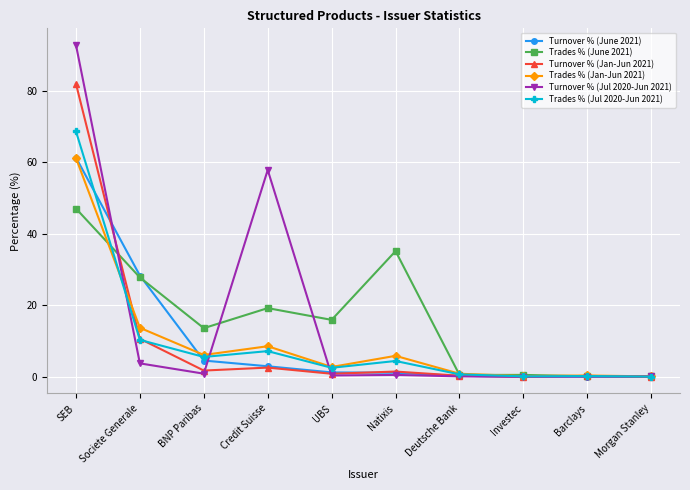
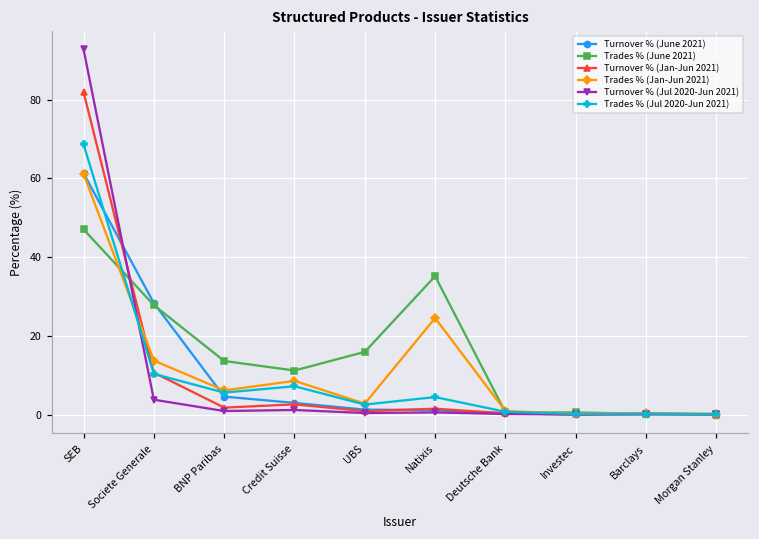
Trades % (June 2021), Credit Suisse: 19 -> 11
Turnover % (Jul 2020-Jun 2021), Credit Suisse: 58 -> 1
Trades % (Jan-Jun 2021), Natixis: 6 -> 25
